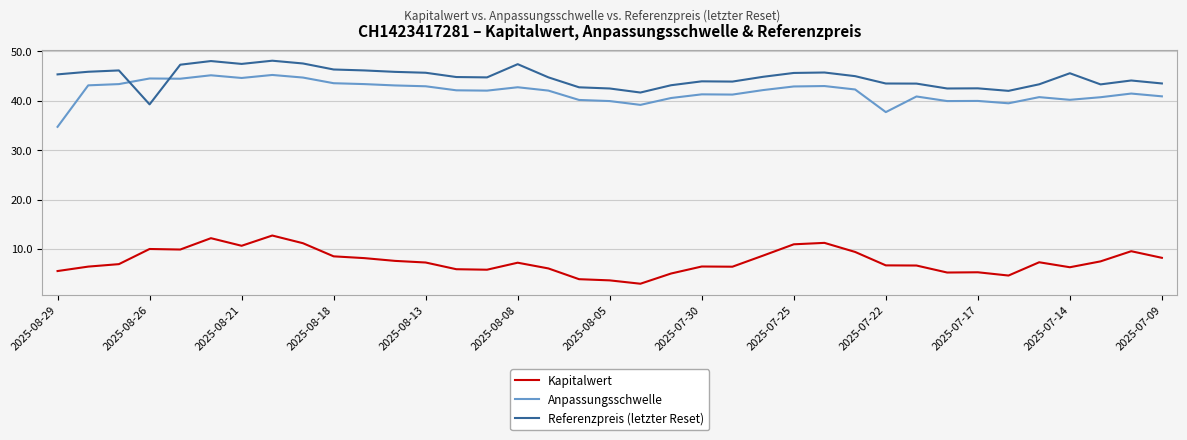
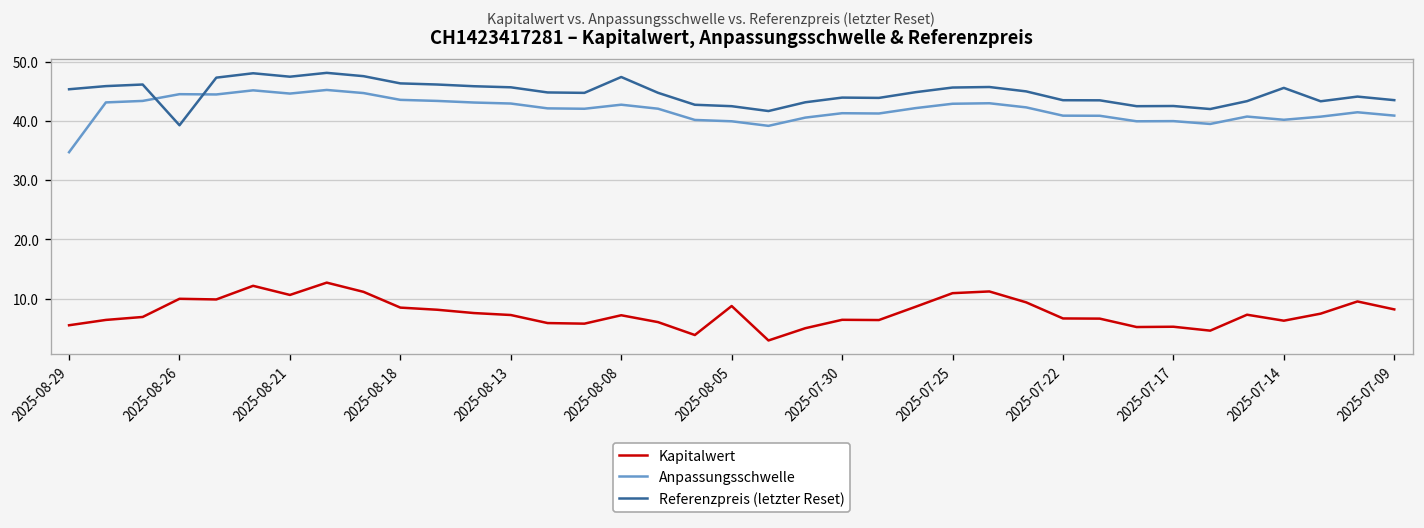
Kapitalwert, 2025-08-05: 4 -> 9
Anpassungsschwelle, 2025-07-22: 38 -> 41
